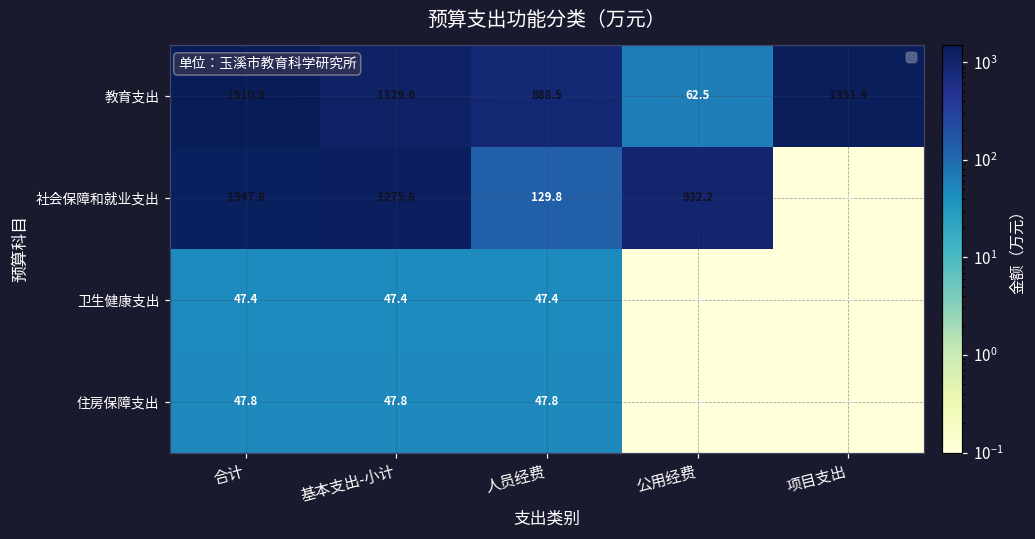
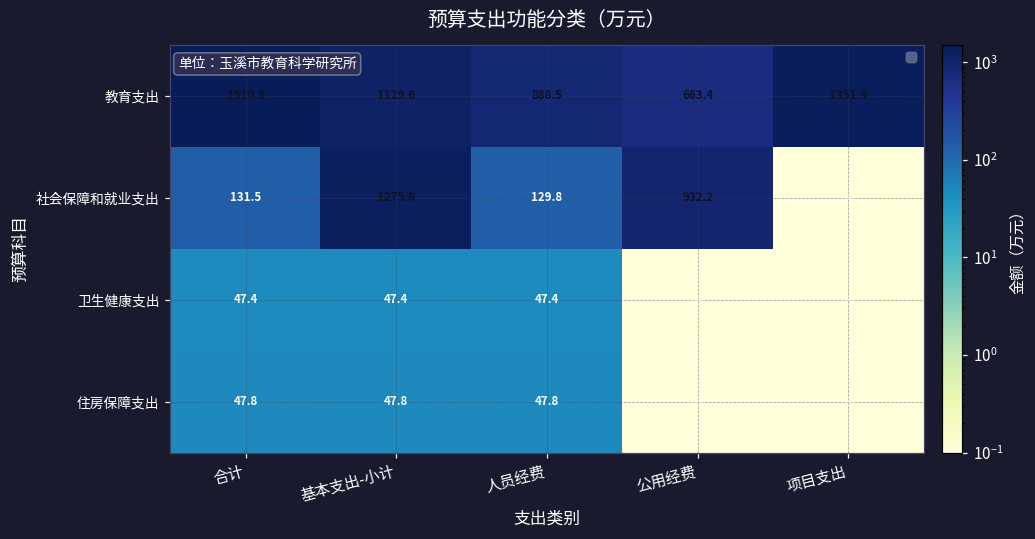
教育支出, 公用经费: 62.5 -> 663.4
社会保障和就业支出, 合计: 1347.8 -> 131.5
